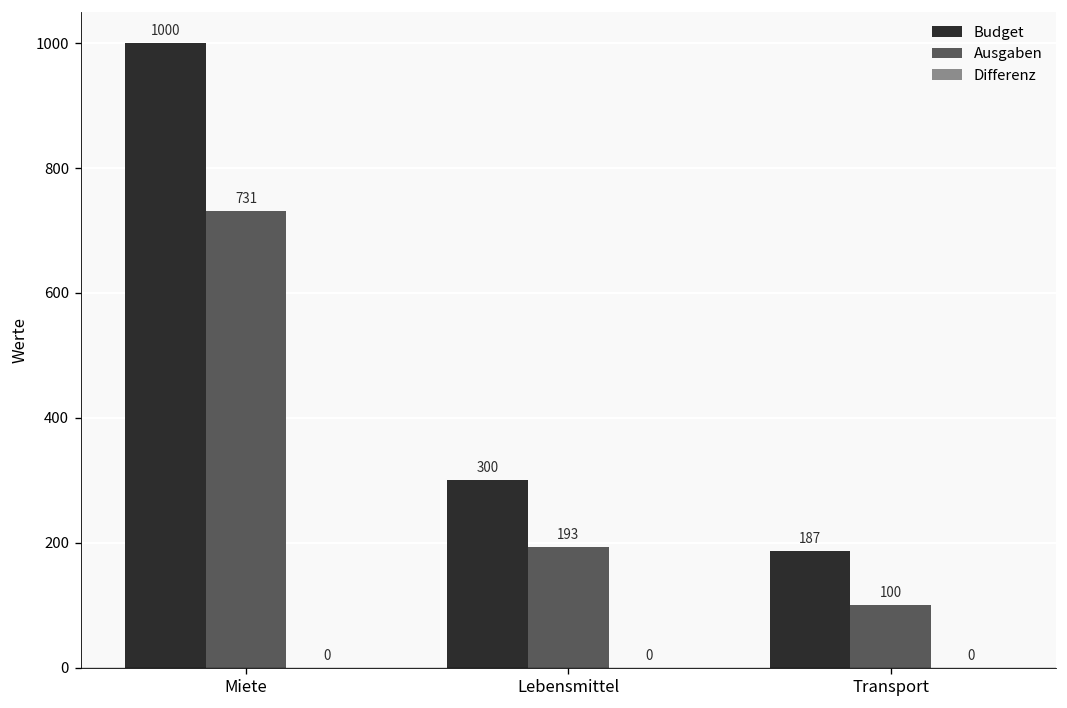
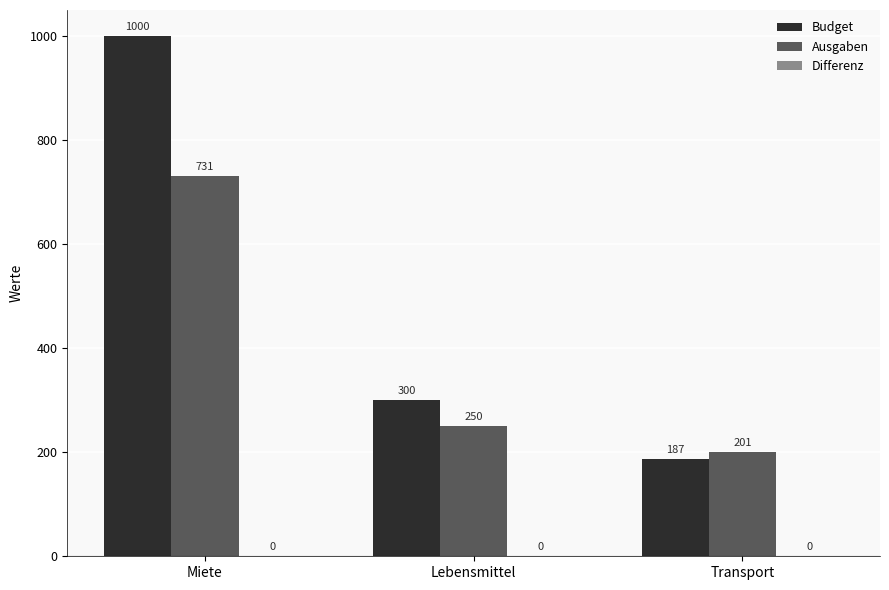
Ausgaben, Lebensmittel: 193 -> 250
Ausgaben, Transport: 100 -> 201
